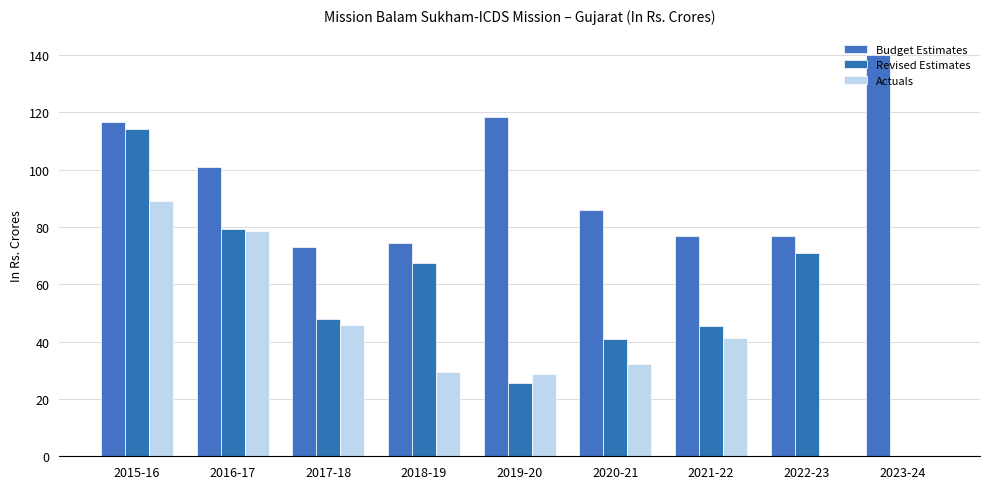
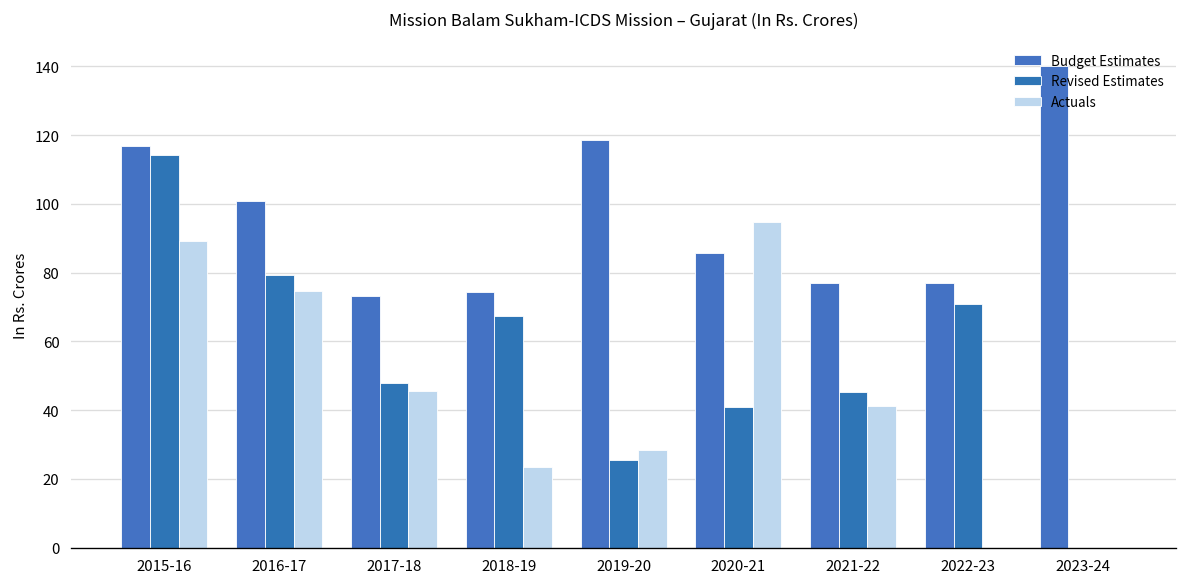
Actuals, 2016-17: 79 -> 75
Actuals, 2018-19: 29 -> 24
Actuals, 2020-21: 32 -> 95
